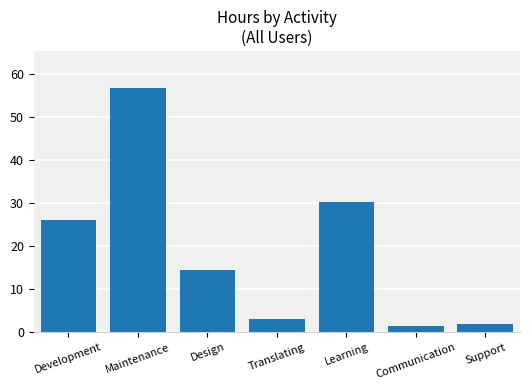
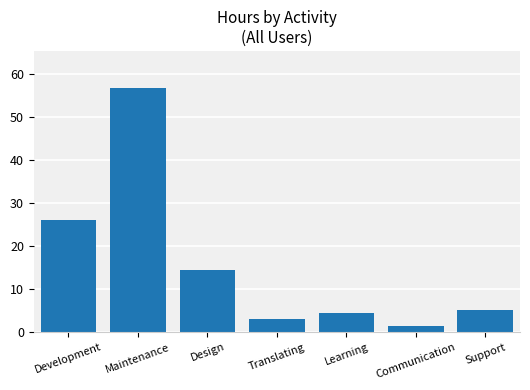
Learning: 30 -> 5
Support: 2 -> 5
